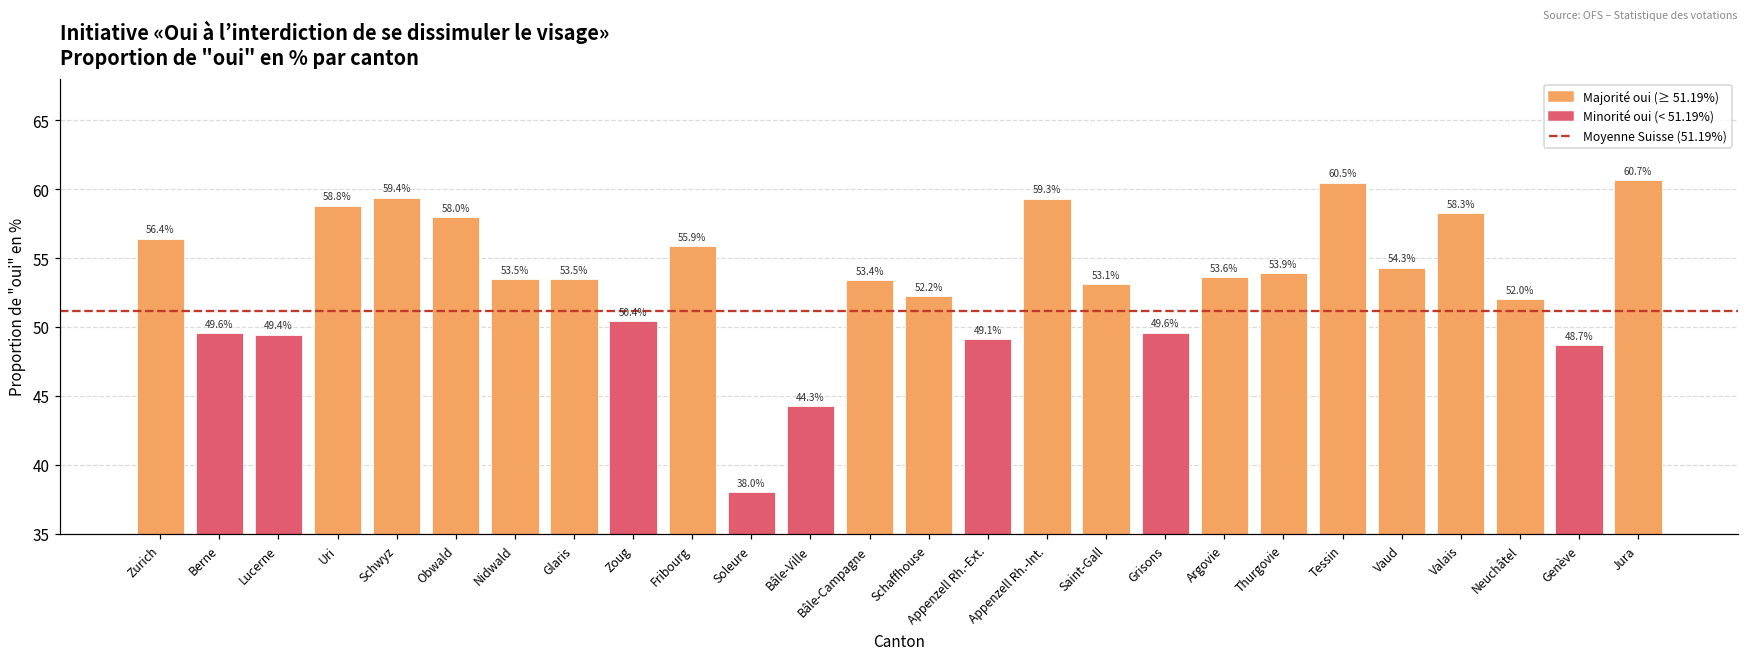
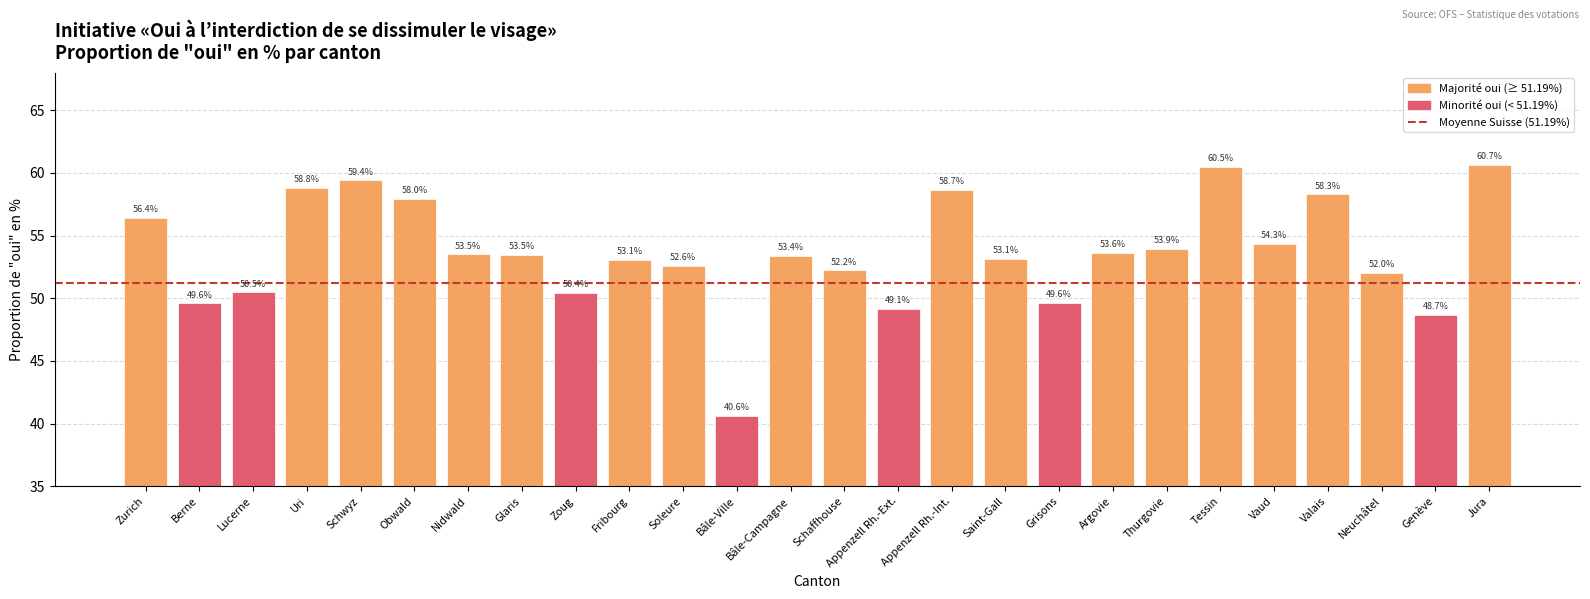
Lucerne: 49.4% -> 50.5%
Fribourg: 55.9% -> 53.1%
Soleure: 38.0% -> 52.6%
Bâle-Ville: 44.3% -> 40.6%
Appenzell Rh.-Int.: 59.3% -> 58.7%
